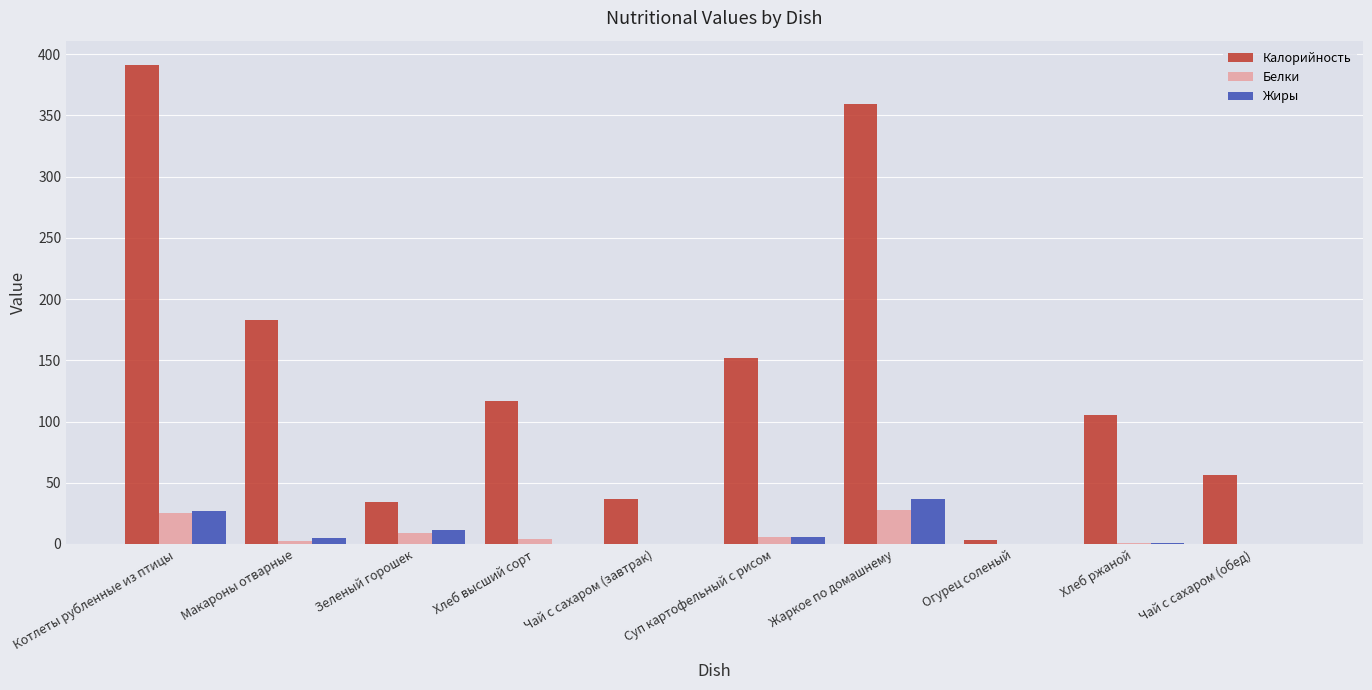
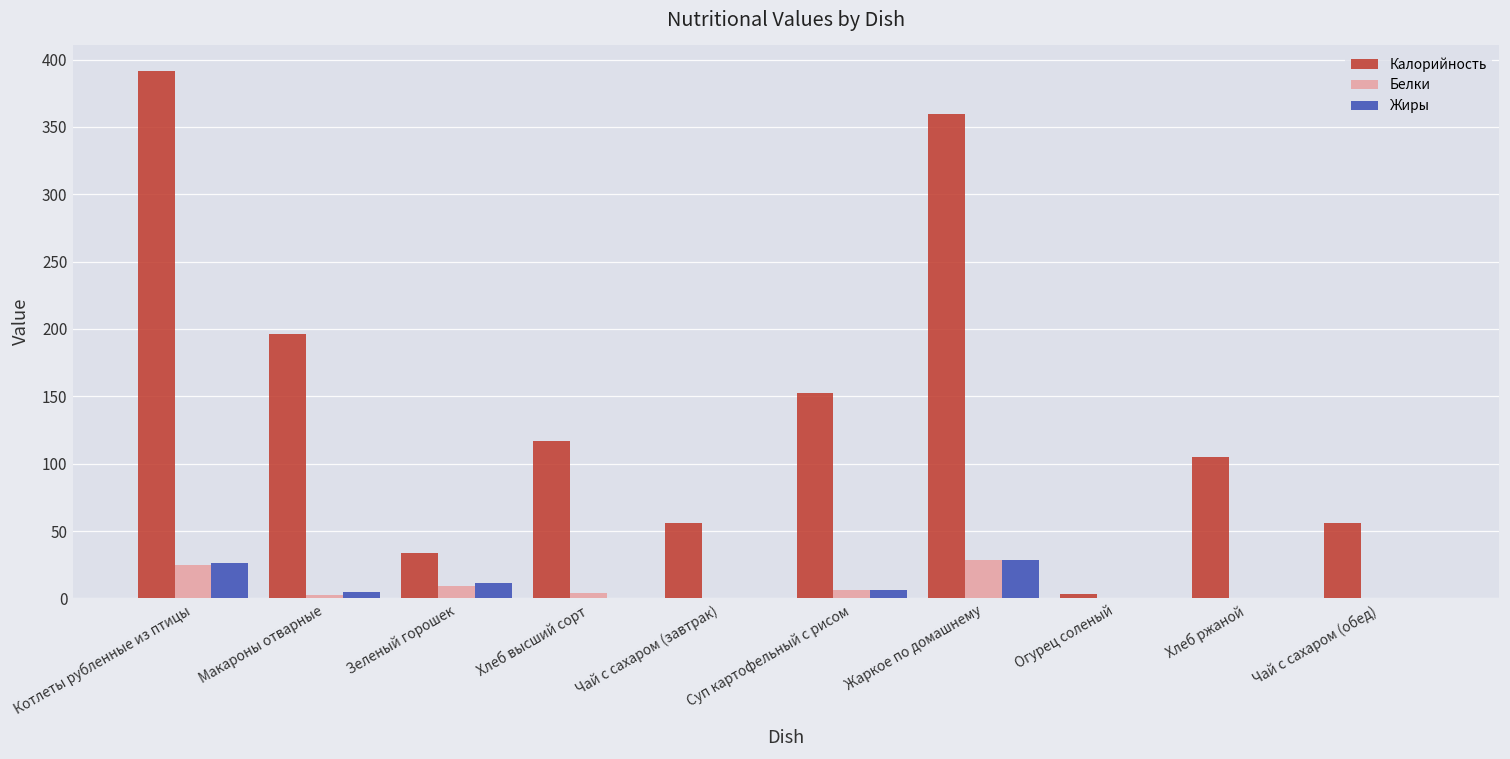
Калорийность, Макароны отварные: 183 -> 196
Калорийность, Чай с сахаром (завтрак): 37 -> 56
Жиры, Жаркое по домашнему: 37 -> 28
